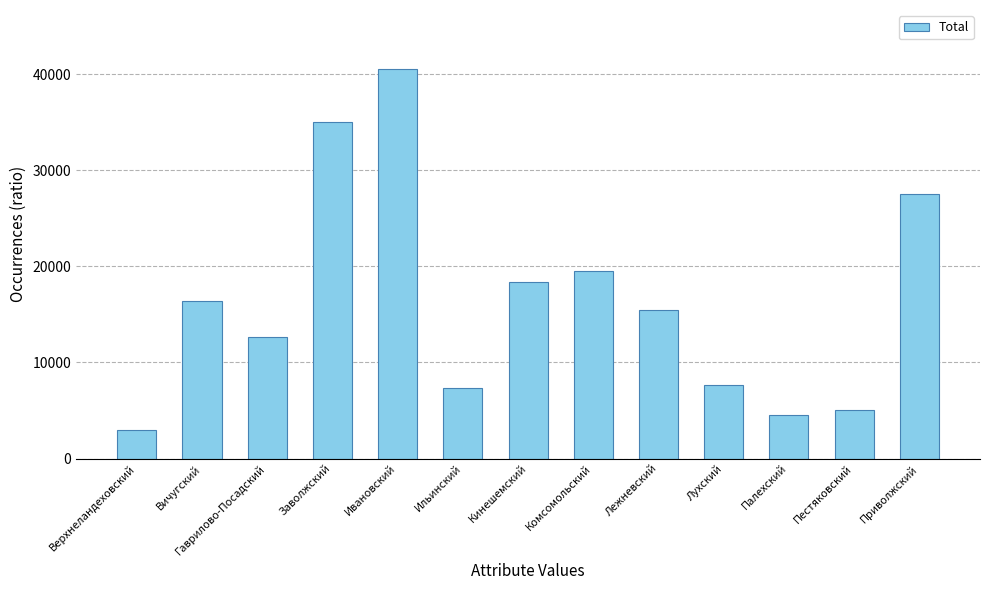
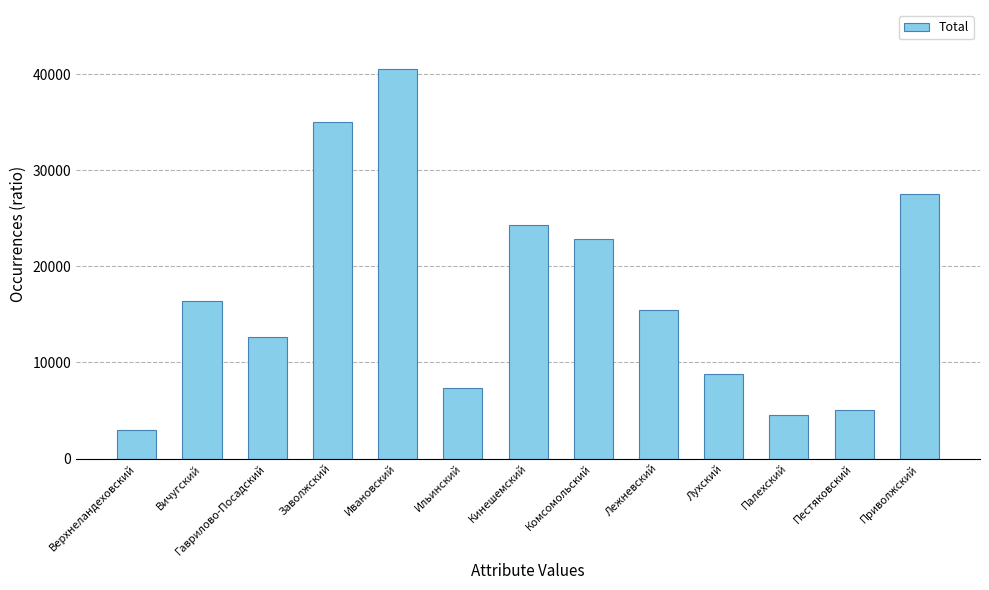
Кинешемский: 18000 -> 24000
Комсомольский: 19000 -> 23000
Лухский: 8000 -> 9000
